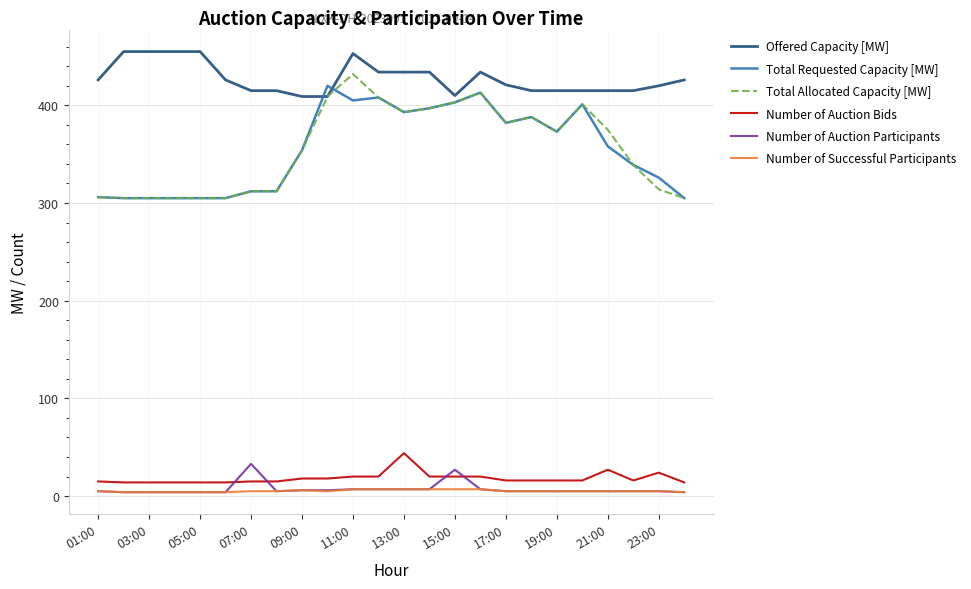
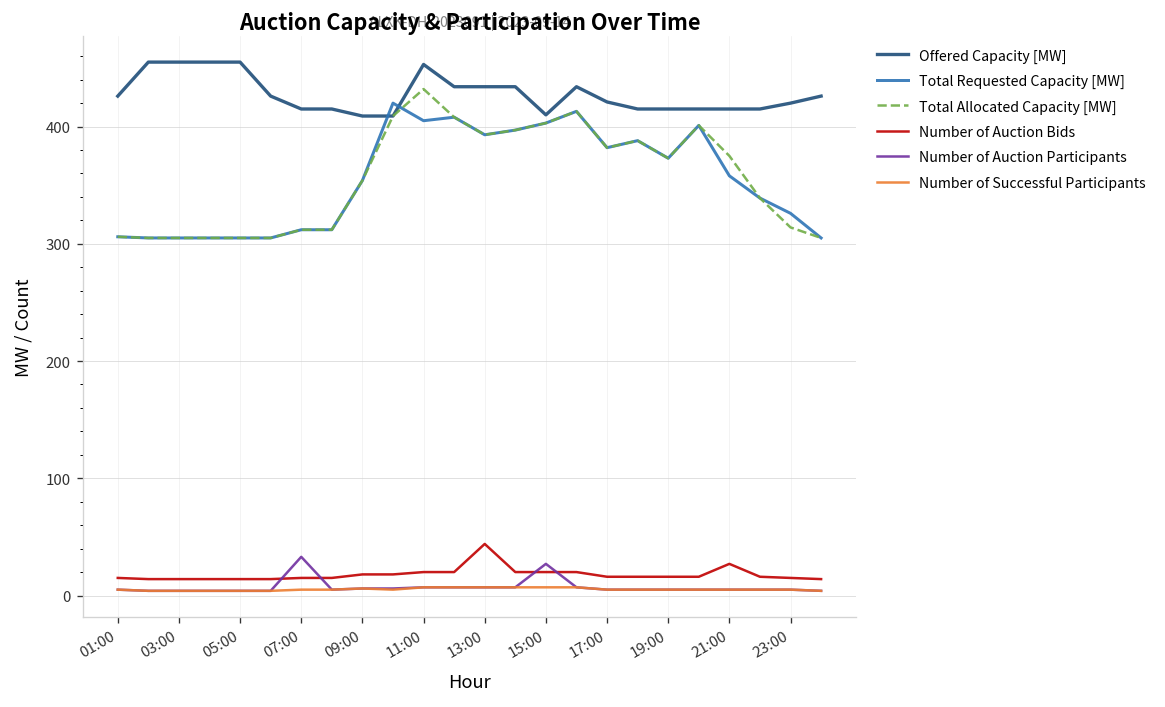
Number of Auction Bids, 23:00: 24 -> 15
